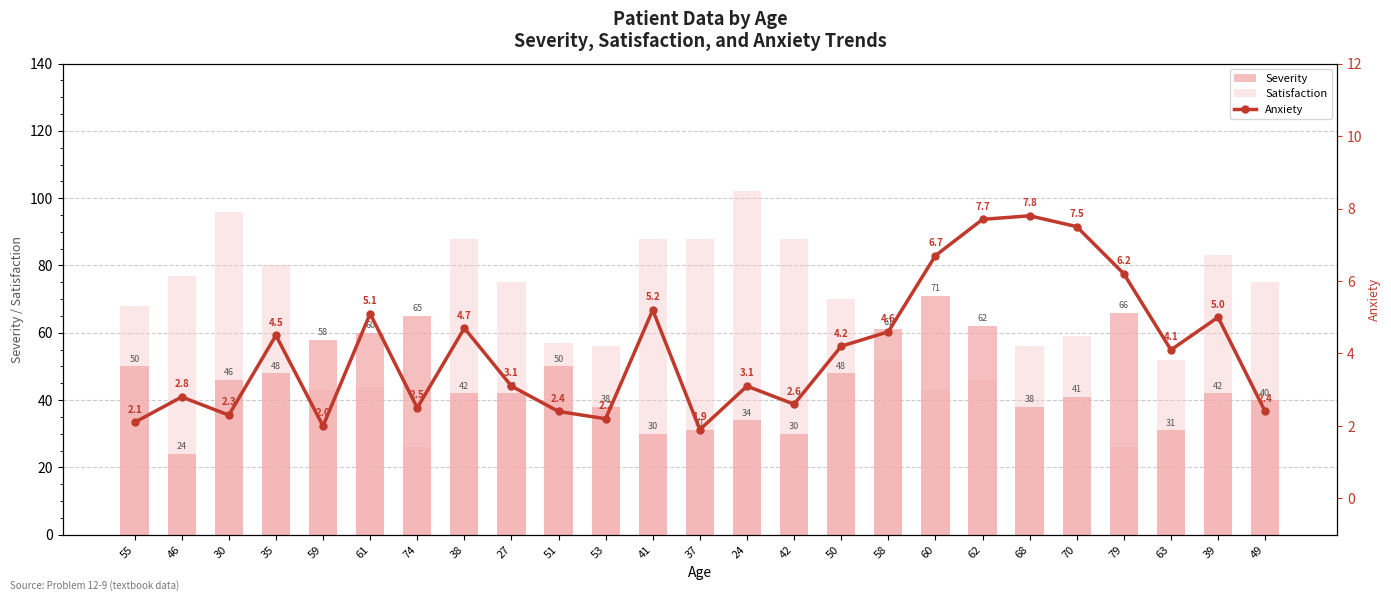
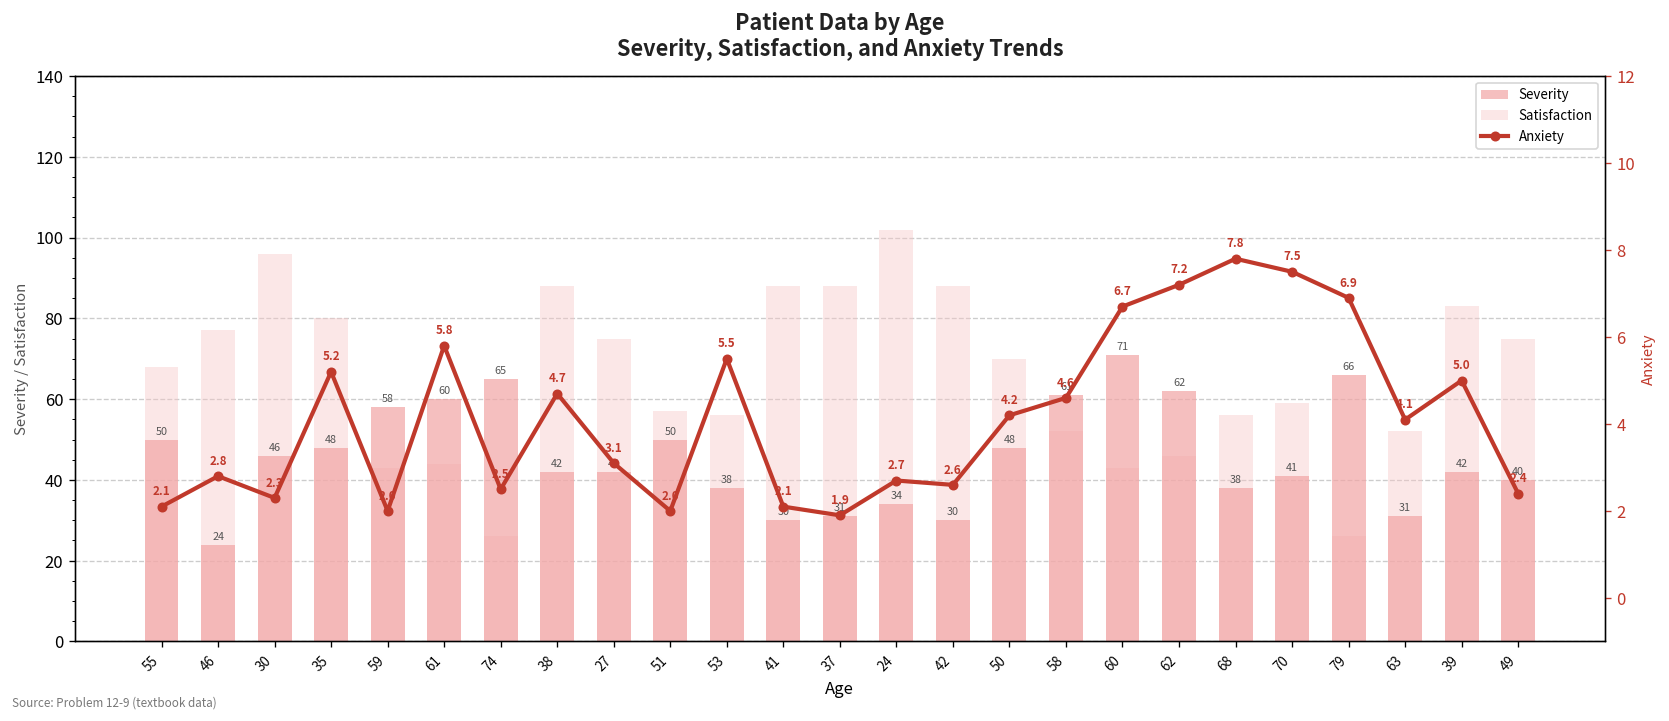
Anxiety, 35: 4.5 -> 5.2
Anxiety, 61: 5.1 -> 5.8
Anxiety, 51: 2.4 -> 2.0
Anxiety, 53: 2.2 -> 5.5
Anxiety, 41: 5.2 -> 2.1
Anxiety, 24: 3.1 -> 2.7
Anxiety, 62: 7.7 -> 7.2
Anxiety, 79: 6.2 -> 6.9
